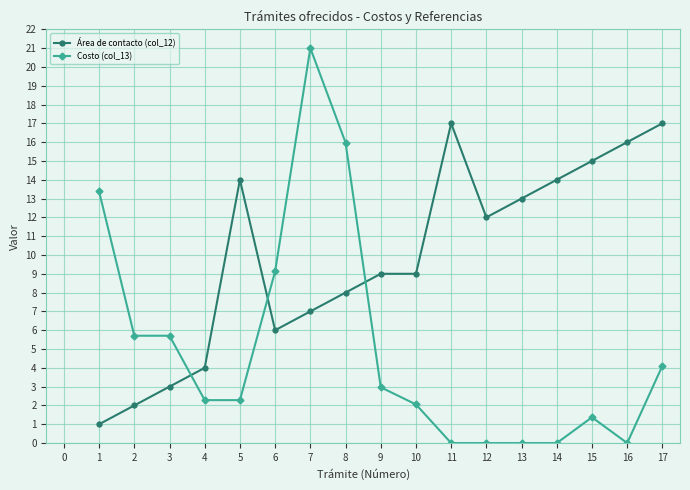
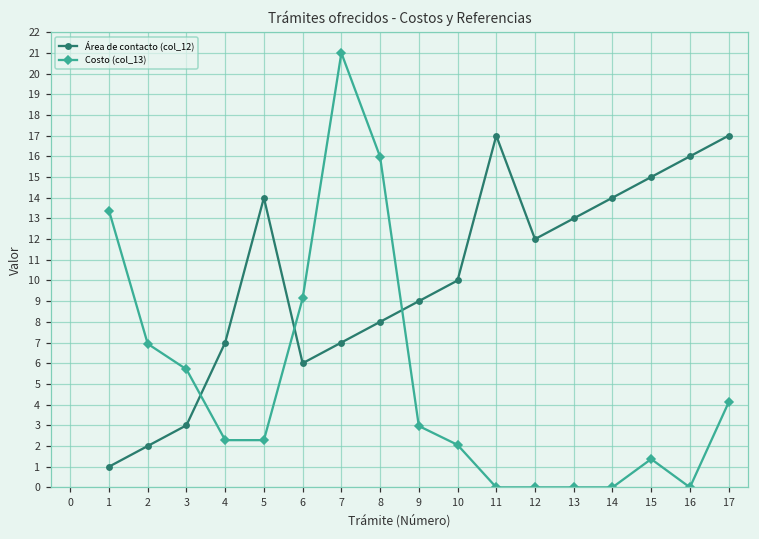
Costo (col_13), 2: 5.7 -> 6.9
Área de contacto (col_12), 4: 4 -> 7
Área de contacto (col_12), 10: 9 -> 10
